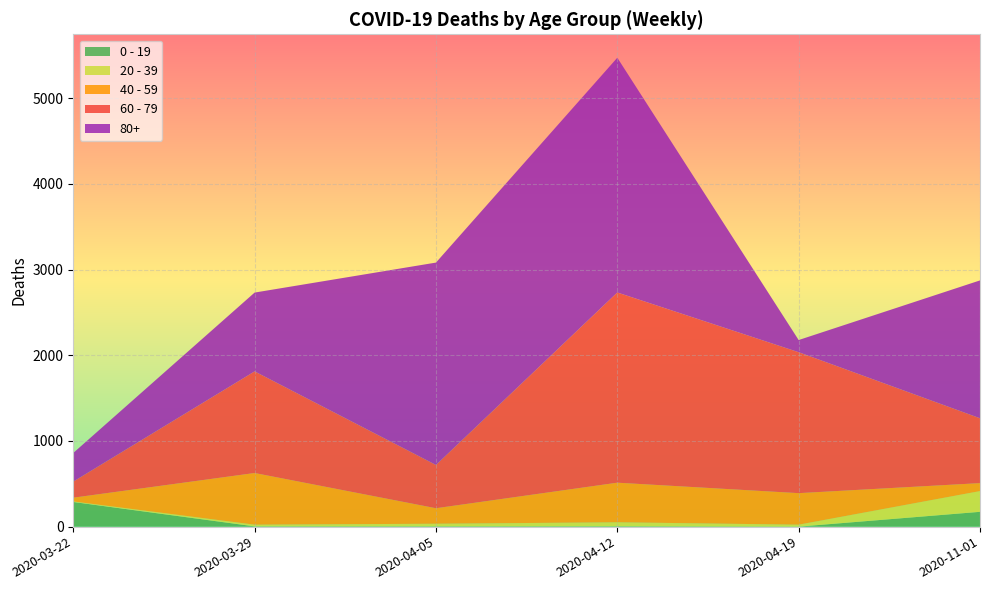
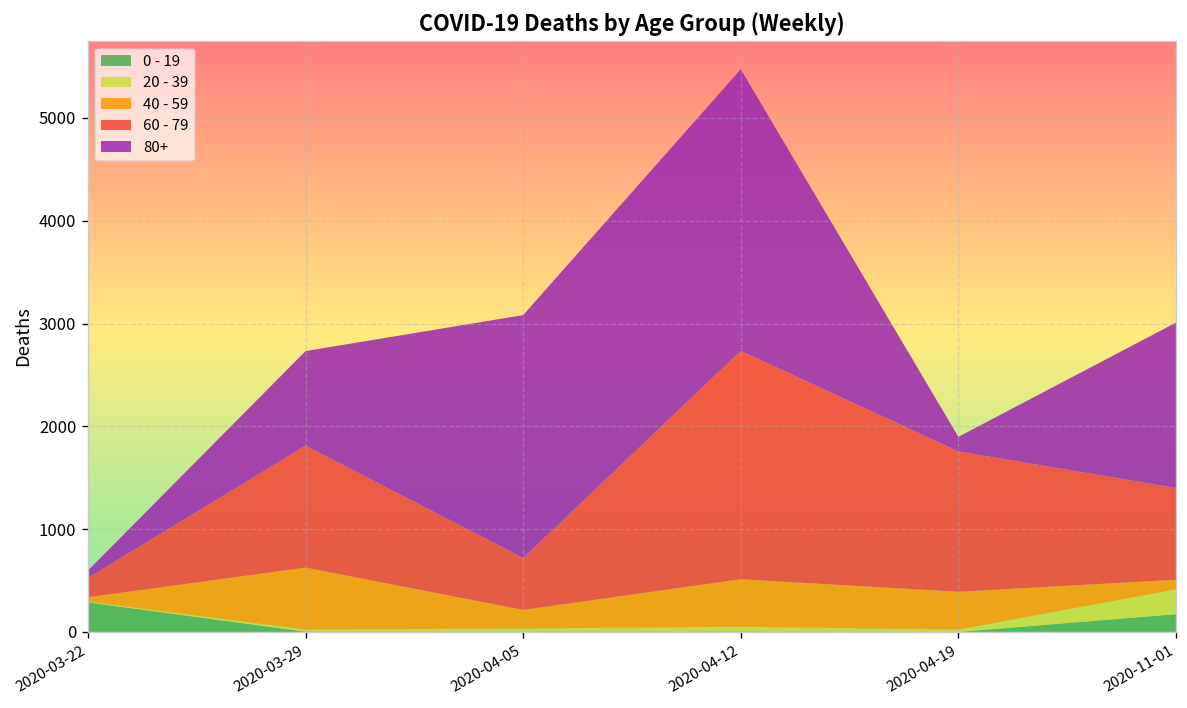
80+, 2020-03-22: 300 -> 100
60 - 79, 2020-04-19: 1600 -> 1400
60 - 79, 2020-11-01: 800 -> 900
